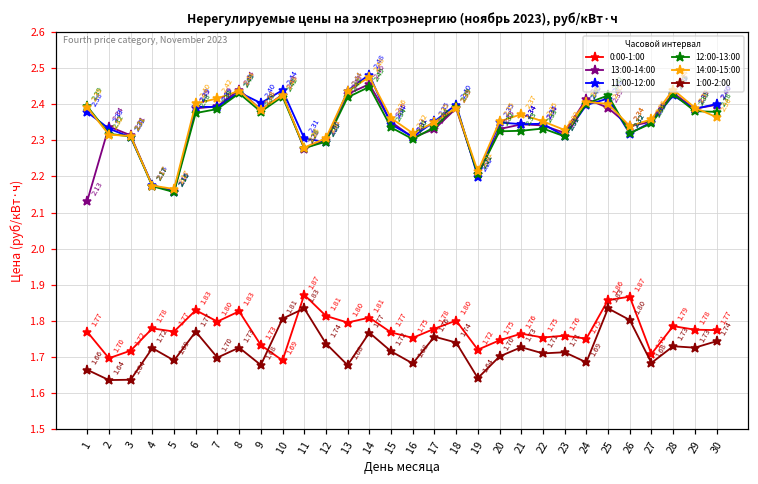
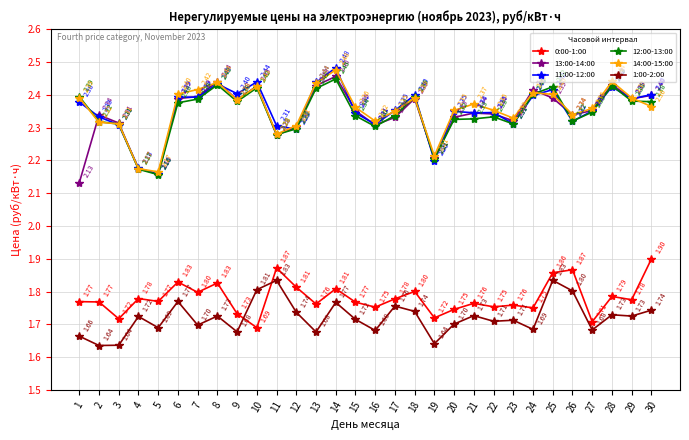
0:00-1:00, 2: 1.70 -> 1.77
0:00-1:00, 13: 1.80 -> 1.76
0:00-1:00, 30: 1.77 -> 1.90
